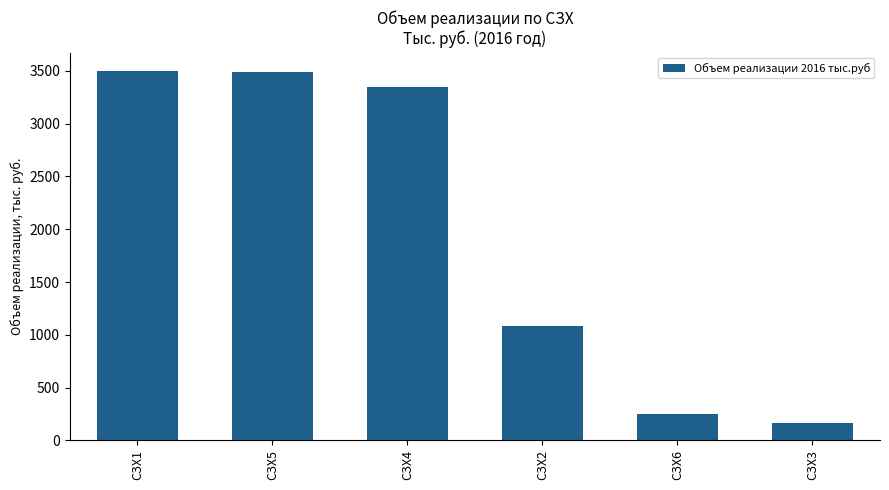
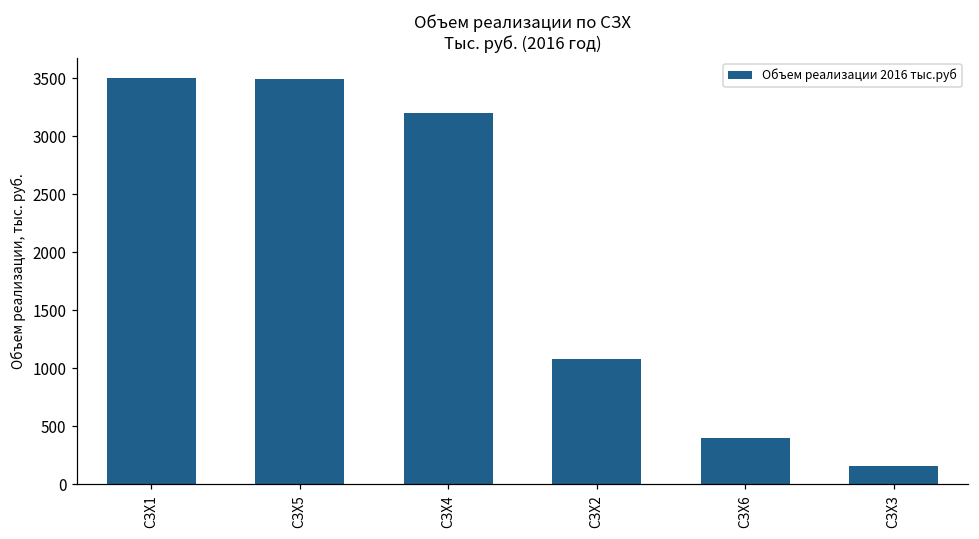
СЗХ4: 3350 -> 3200
СЗХ6: 250 -> 400
